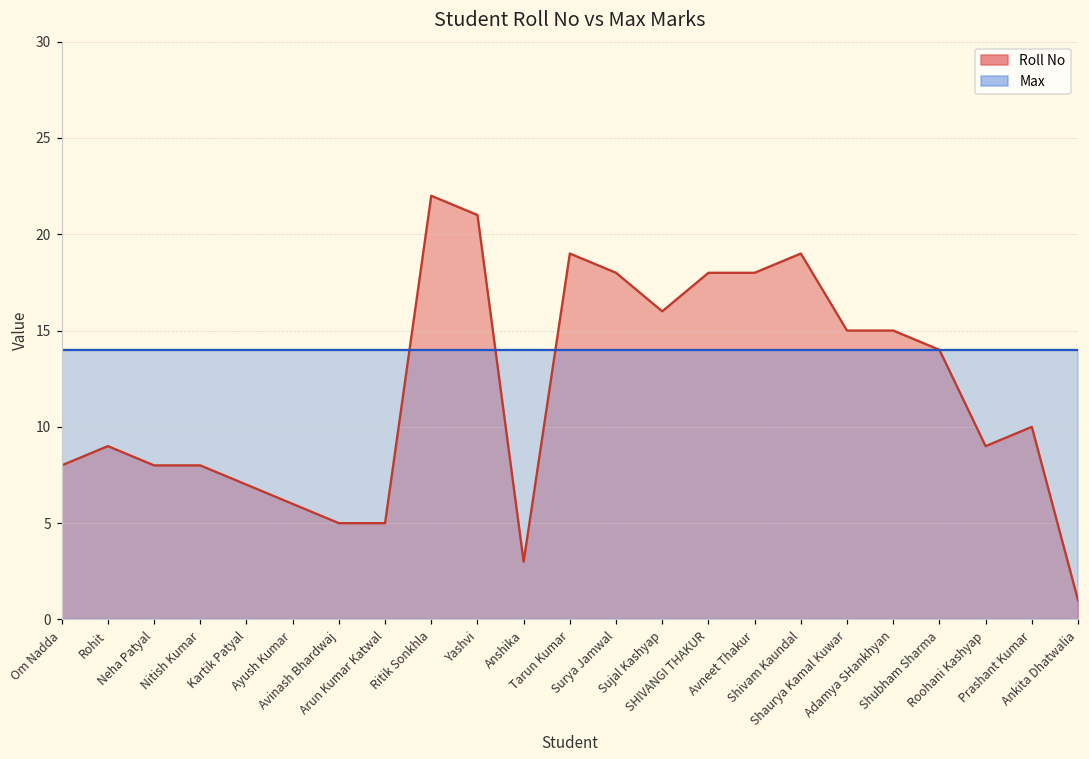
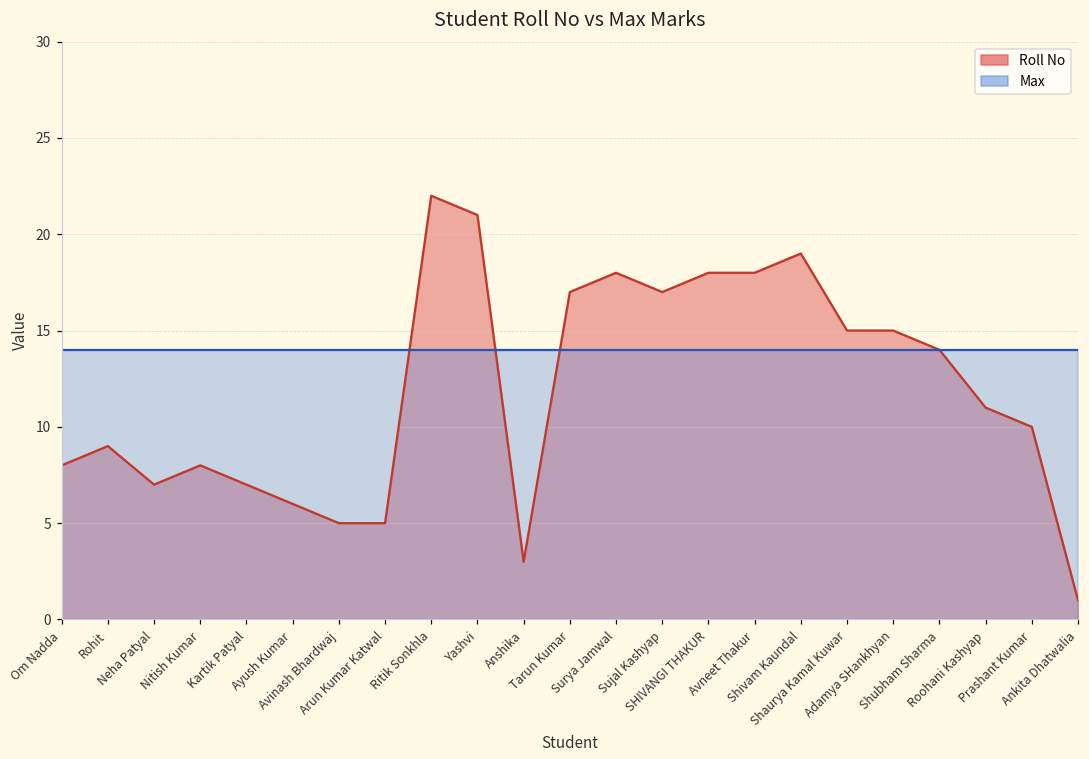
Roll No, Neha Patyal: 8 -> 7
Roll No, Tarun Kumar: 19 -> 17
Roll No, Sujal Kashyap: 16 -> 17
Roll No, Roohani Kashyap: 9 -> 11
